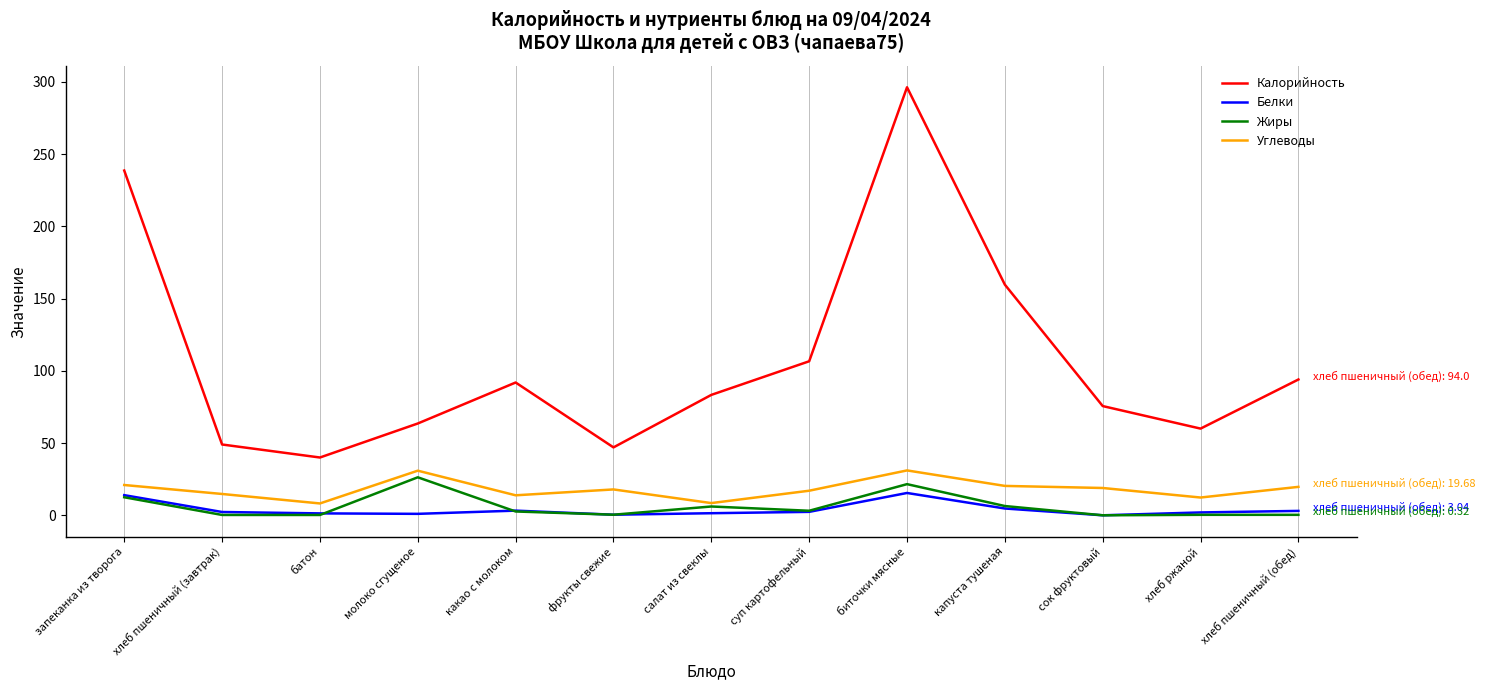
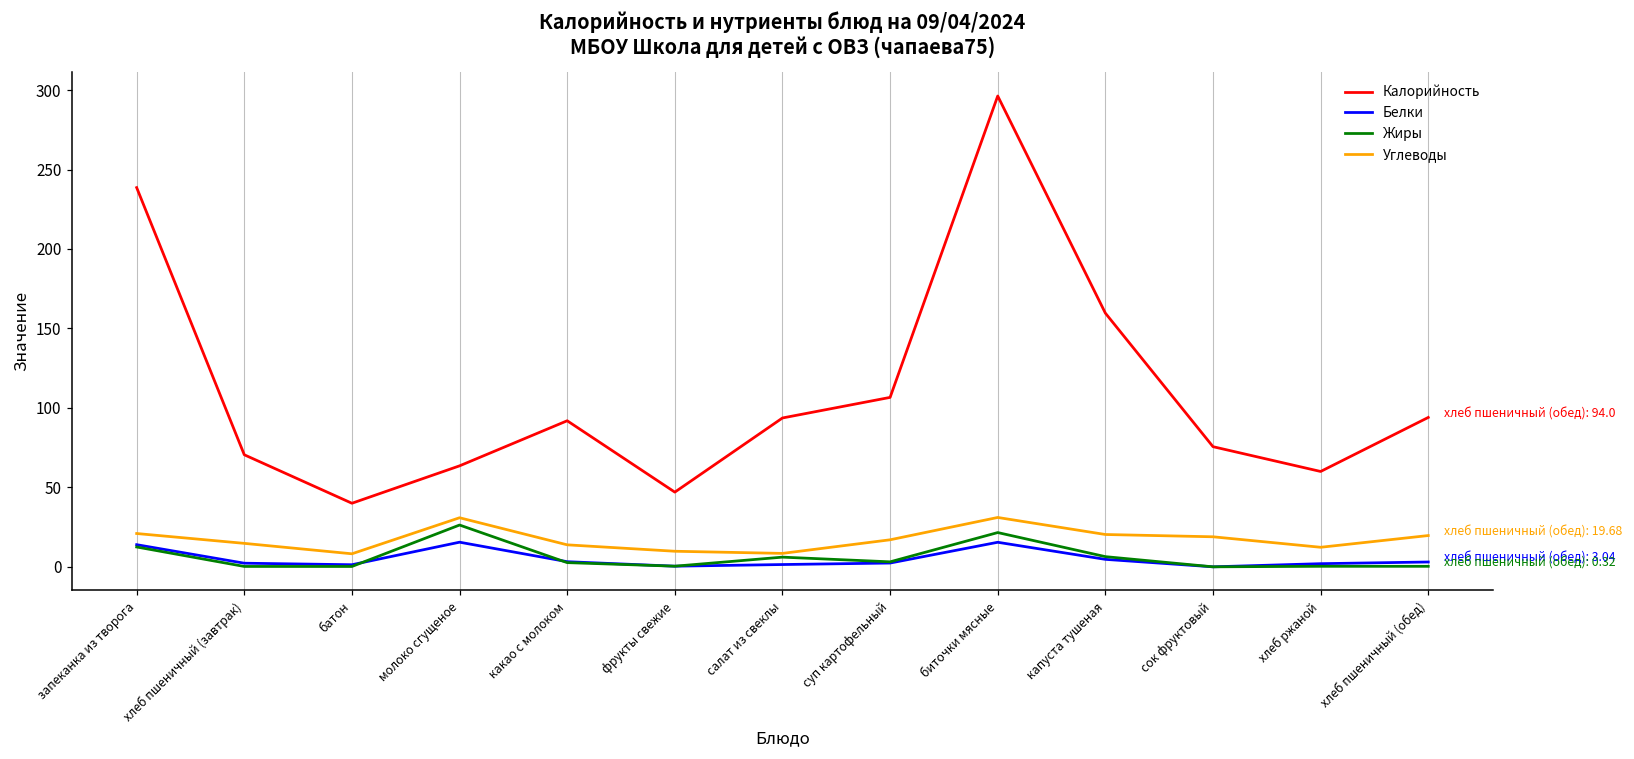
Калорийность, хлеб пшеничный (завтрак): 49 -> 71
Белки, молоко сгущеное: 1 -> 16
Углеводы, фрукты свежие: 18 -> 10
Калорийность, салат из свеклы: 83 -> 94
